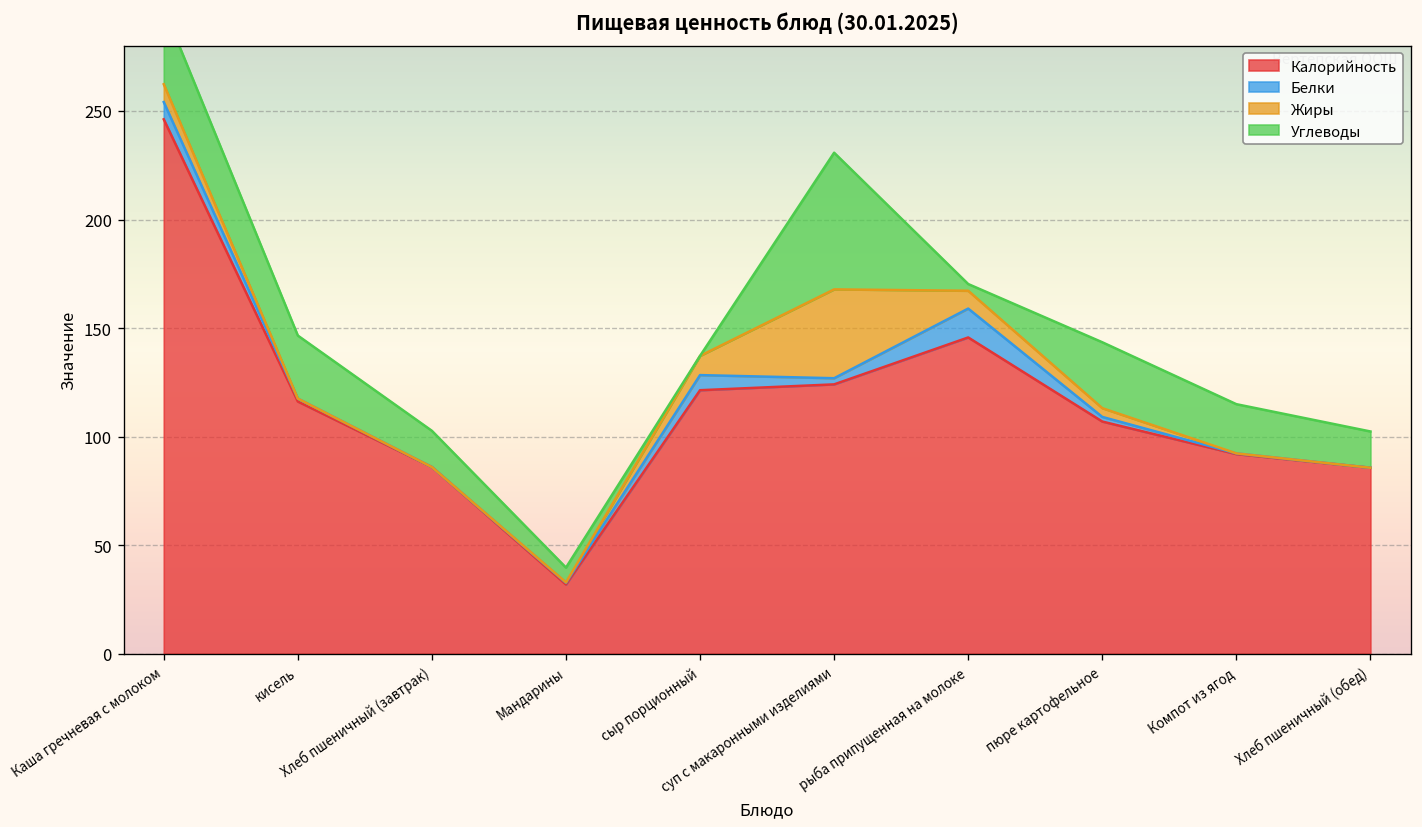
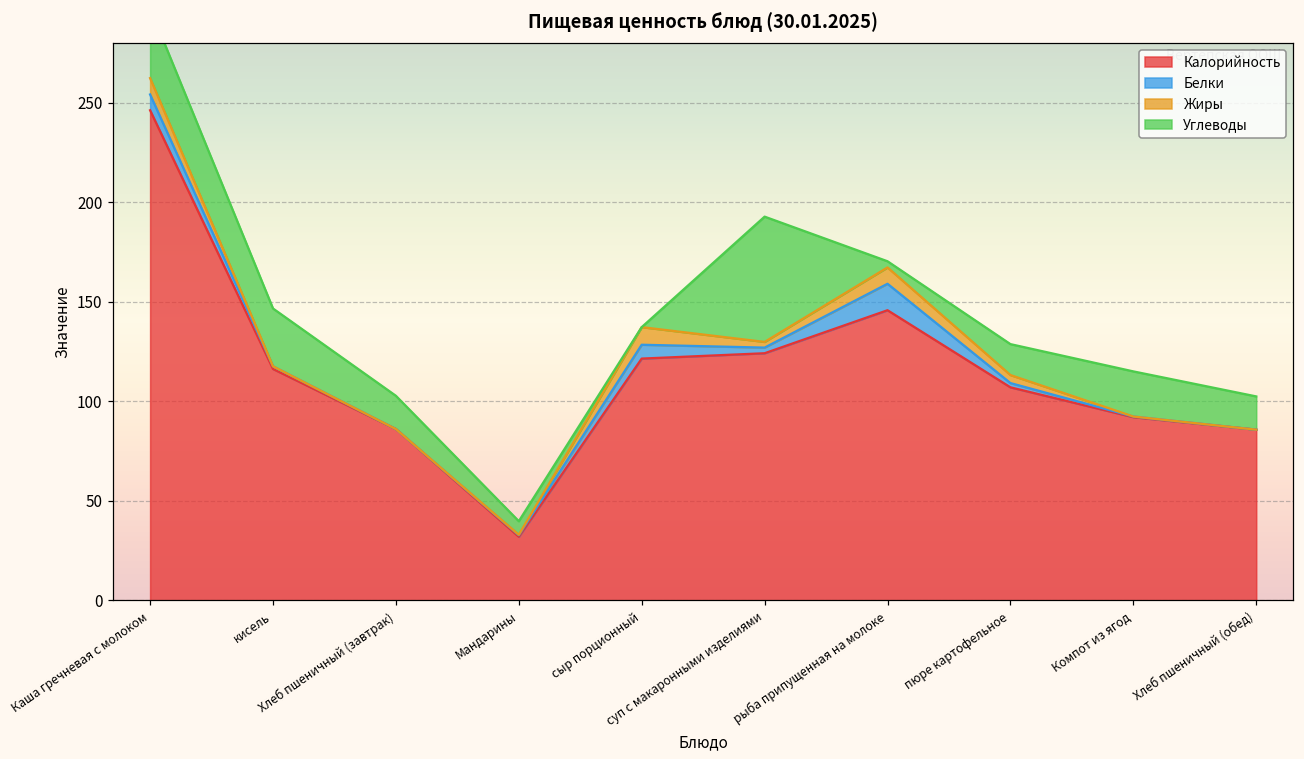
Жиры, суп с макаронными изделиями: 41 -> 3
Углеводы, пюре картофельное: 30 -> 16
